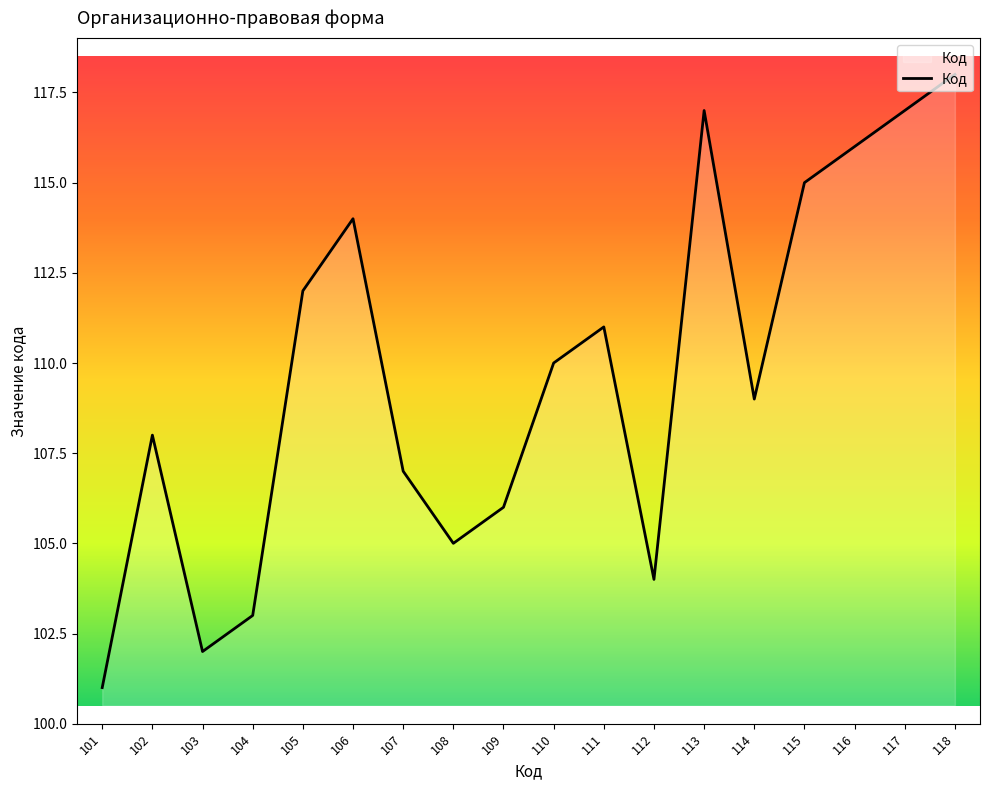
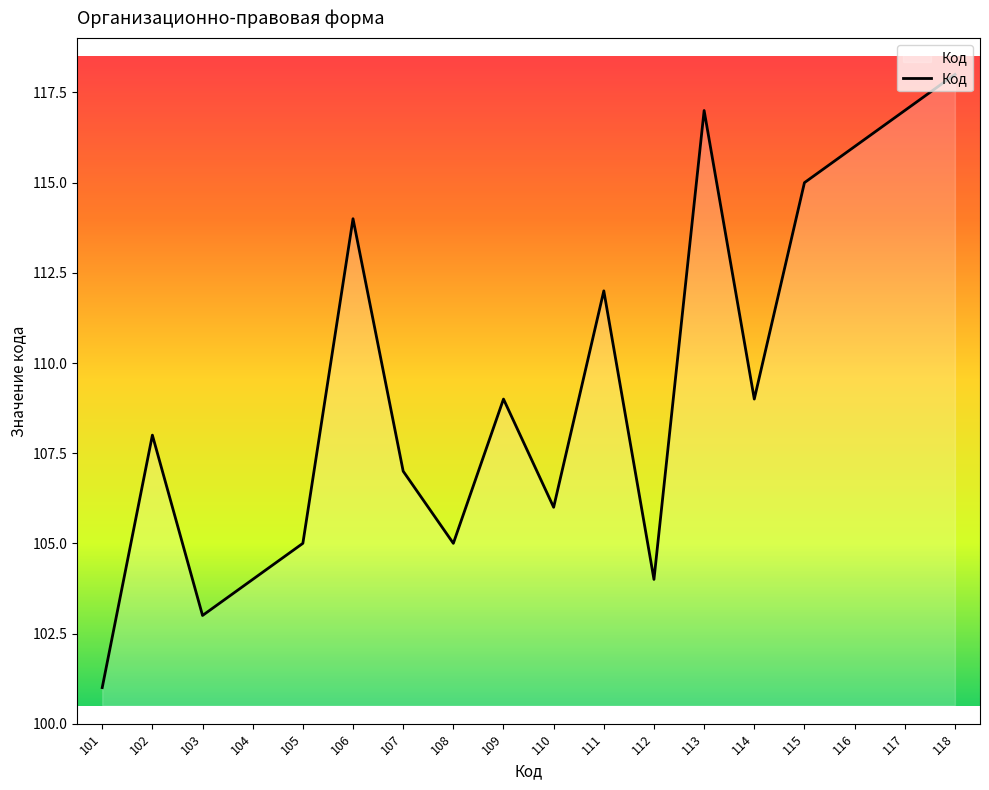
103: 102 -> 103
104: 103 -> 104
105: 112 -> 105
109: 106 -> 109
110: 110 -> 106
111: 111 -> 112
